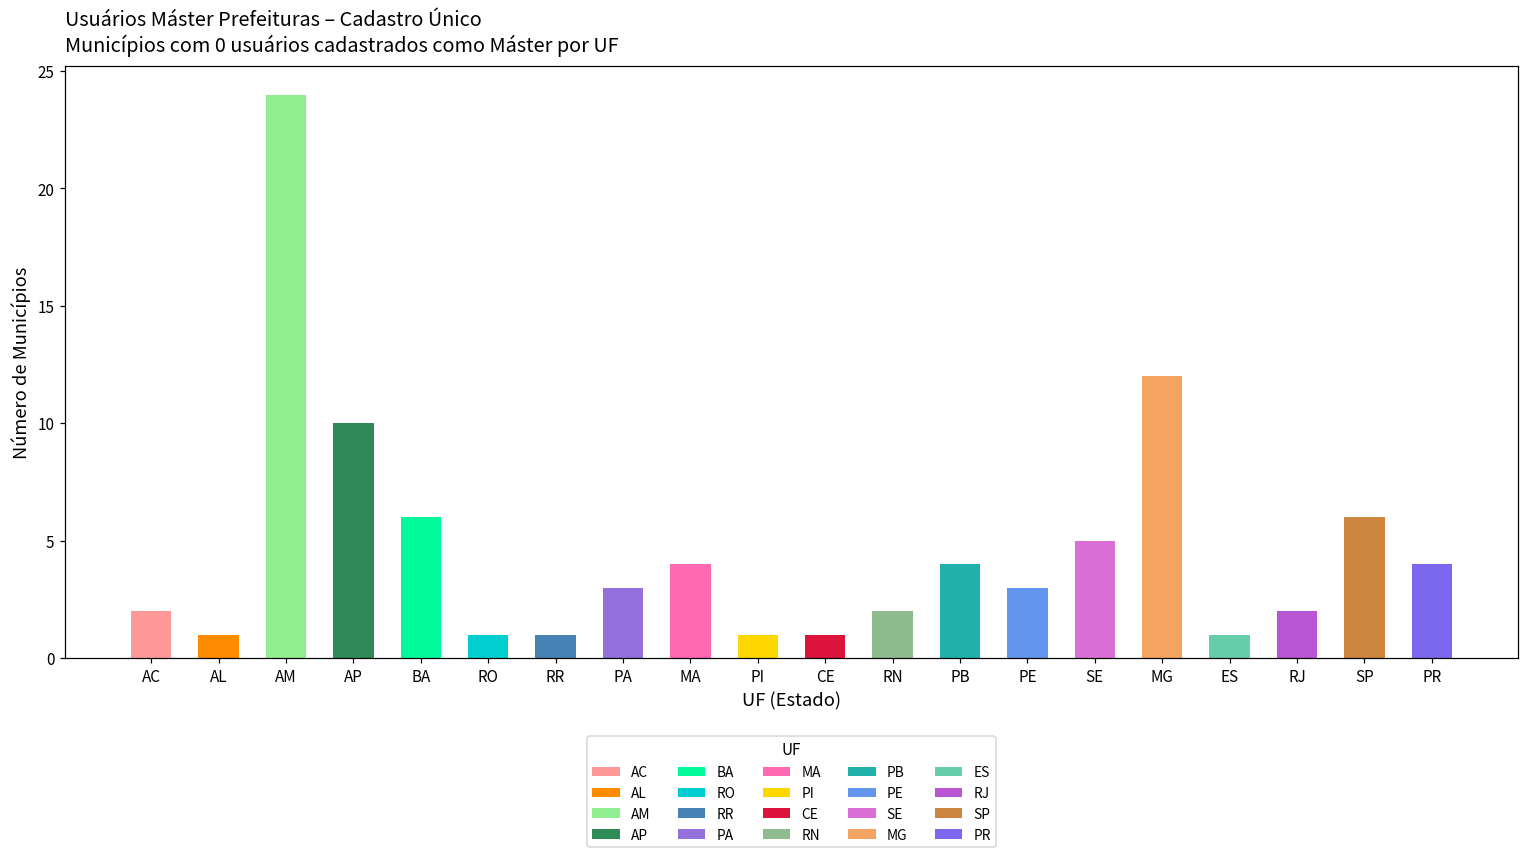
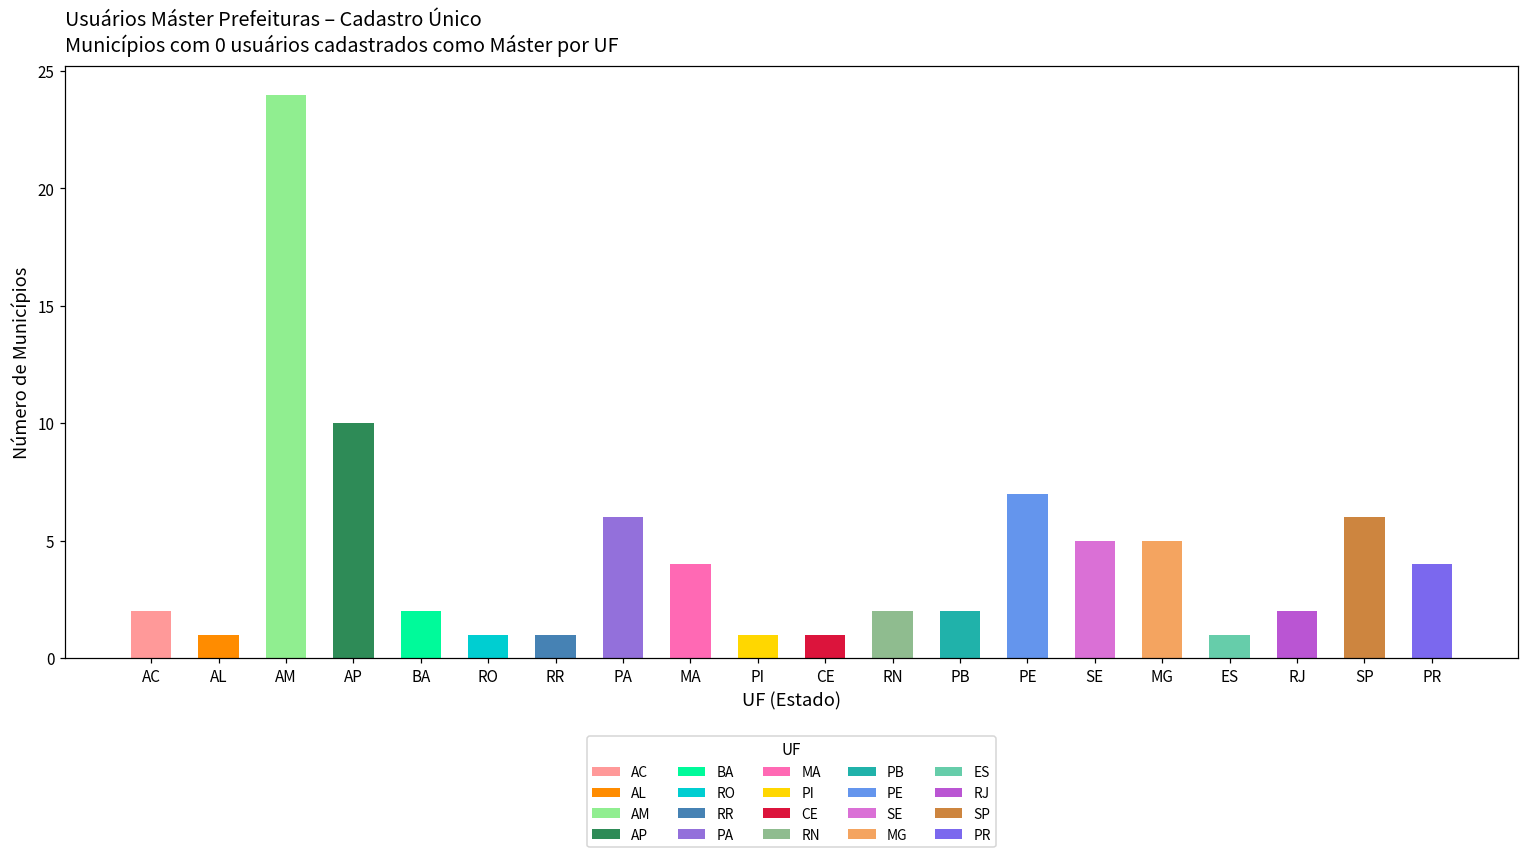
BA: 6 -> 2
PA: 3 -> 6
PB: 4 -> 2
PE: 3 -> 7
MG: 12 -> 5
